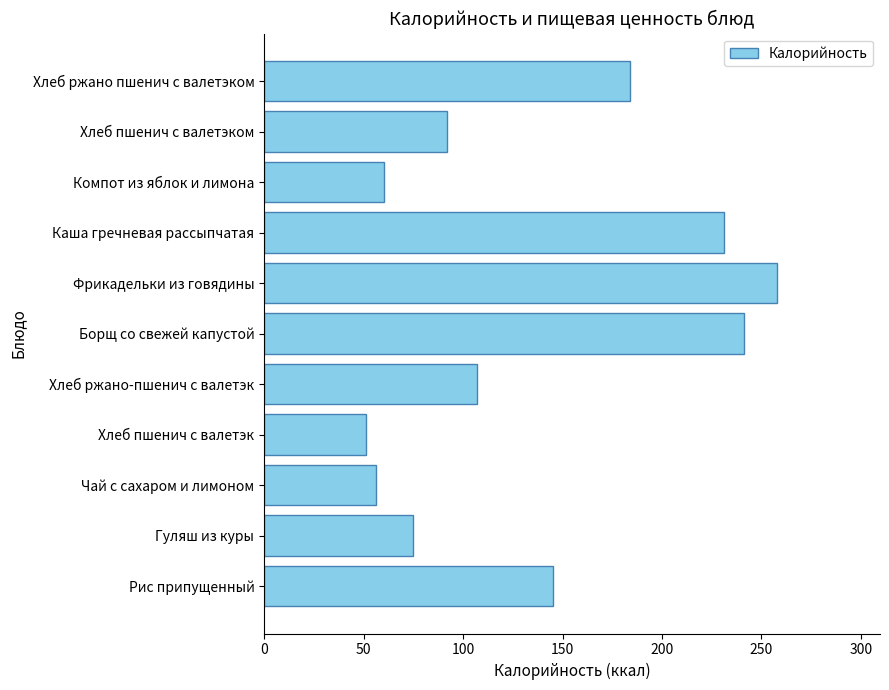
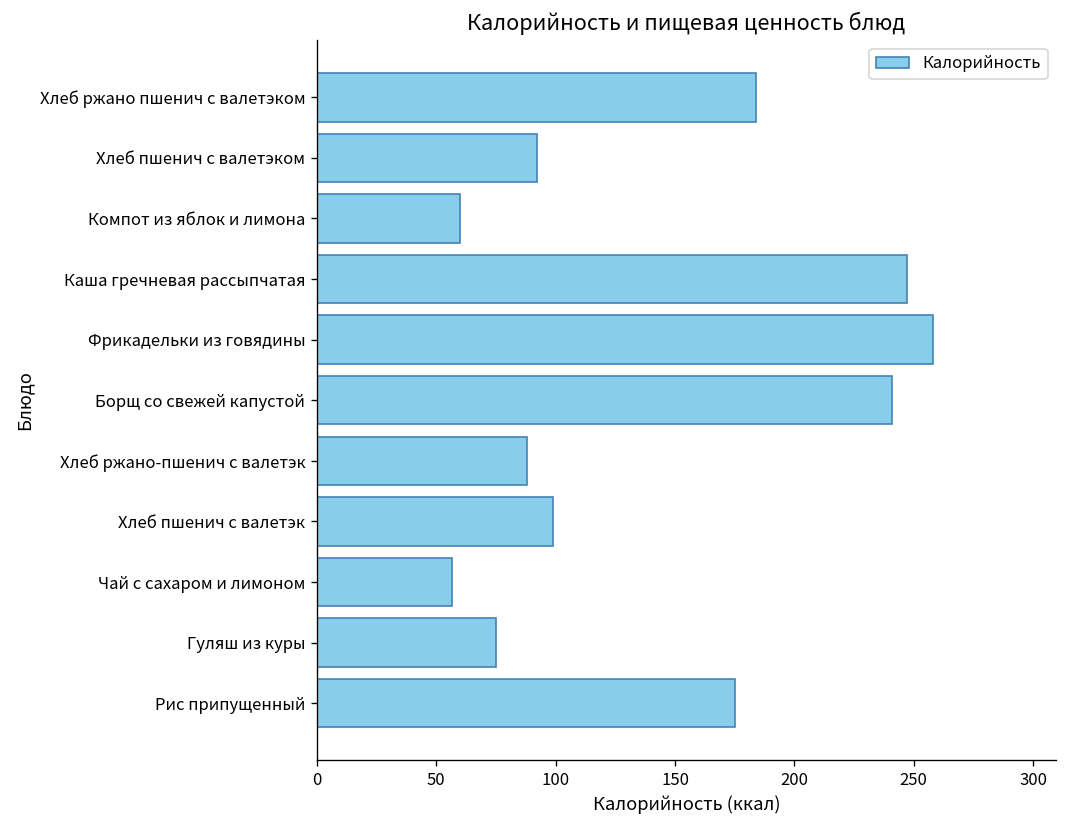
Каша гречневая рассыпчатая: 231 -> 247
Хлеб ржано-пшенич с валетэк: 107 -> 88
Хлеб пшенич с валетэк: 51 -> 99
Рис припущенный: 145 -> 175
